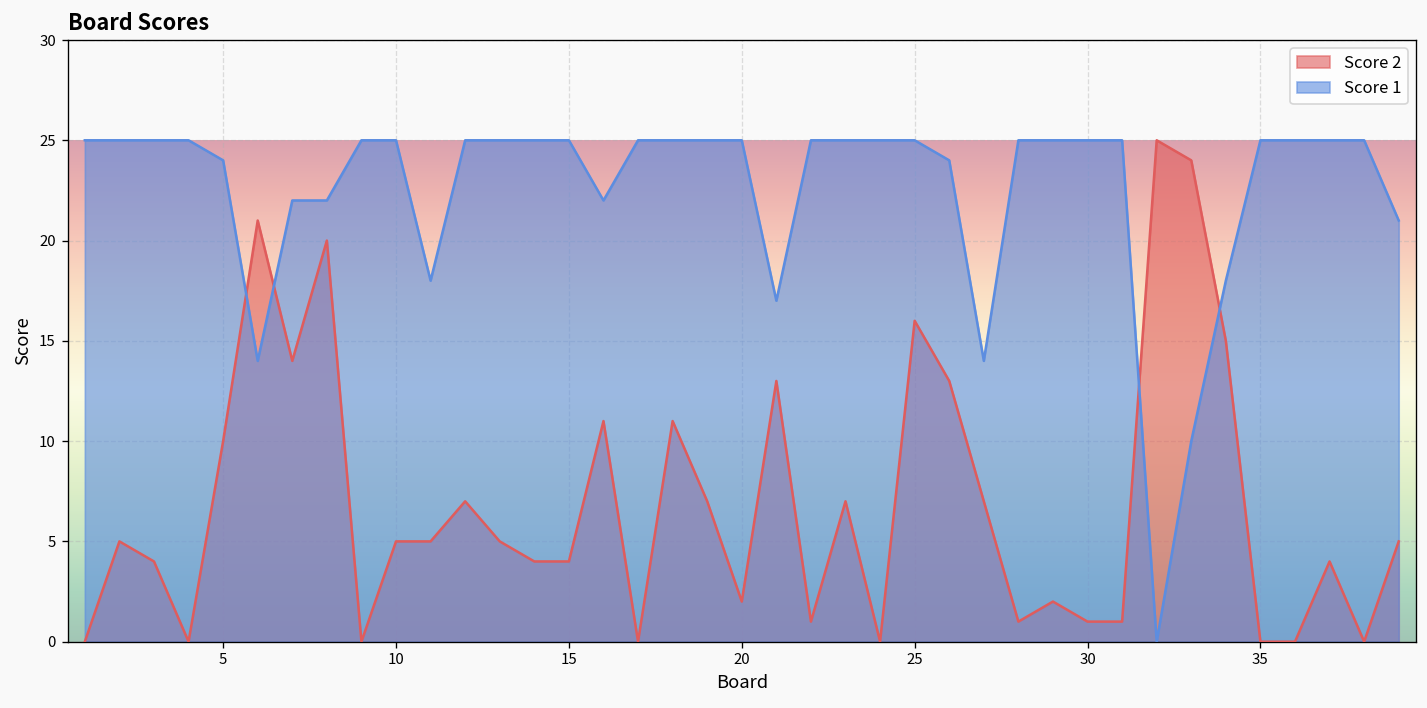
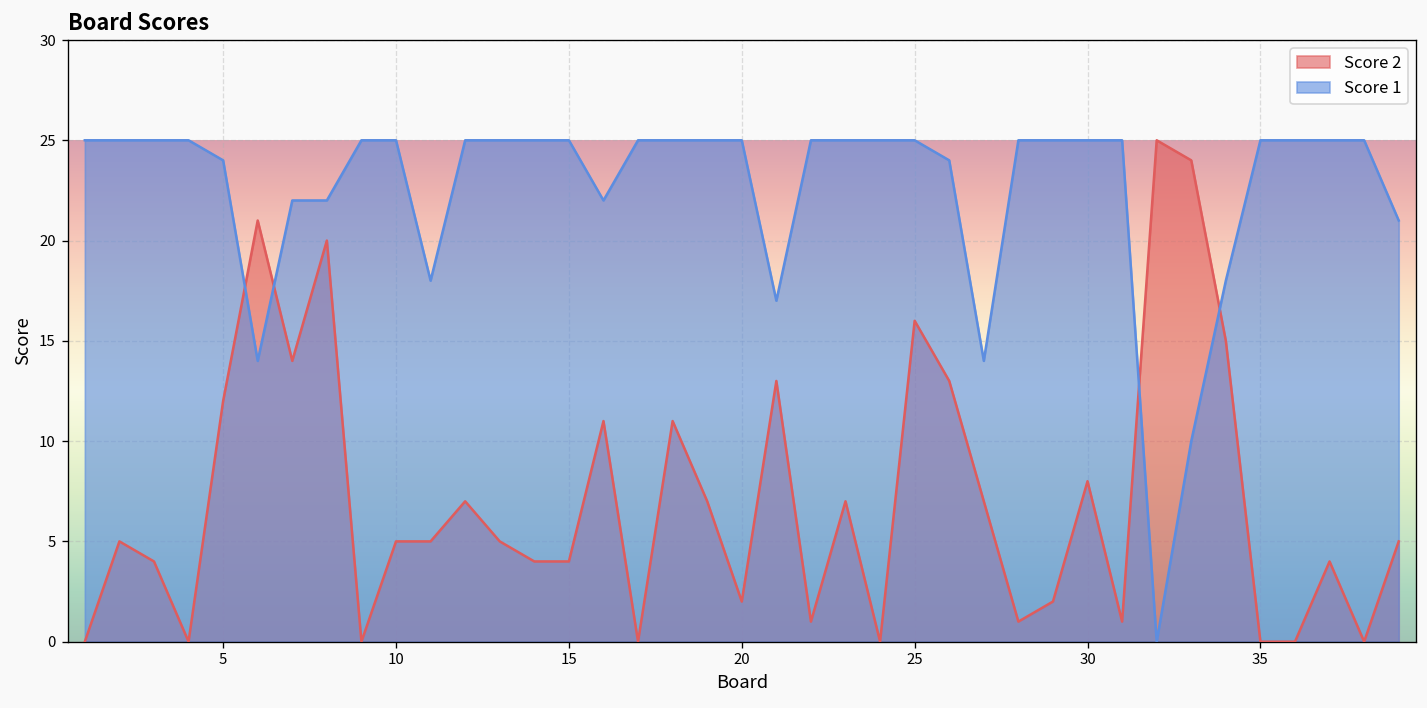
Score 2, 5: 10 -> 12
Score 2, 30: 1 -> 8
